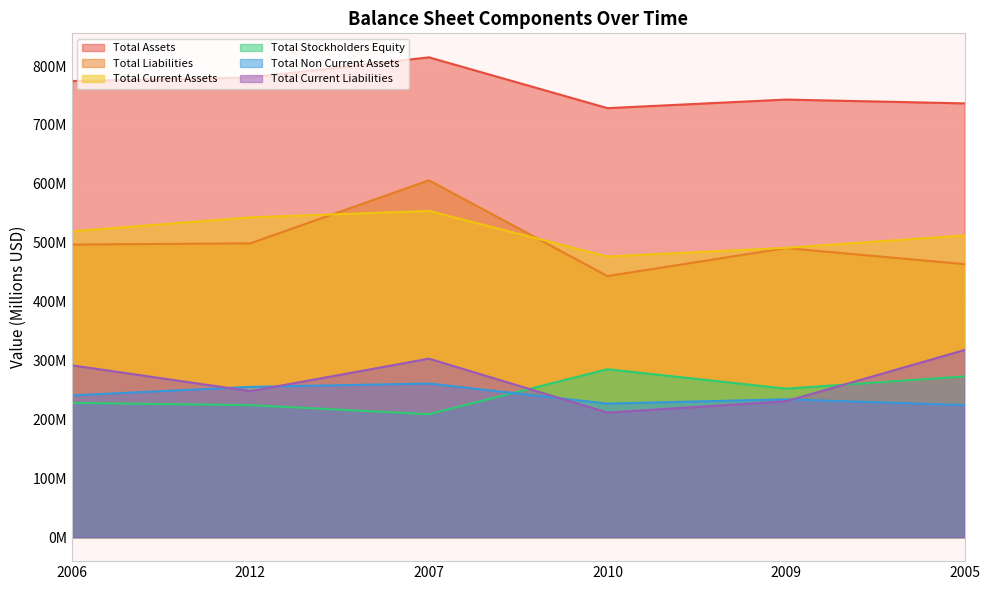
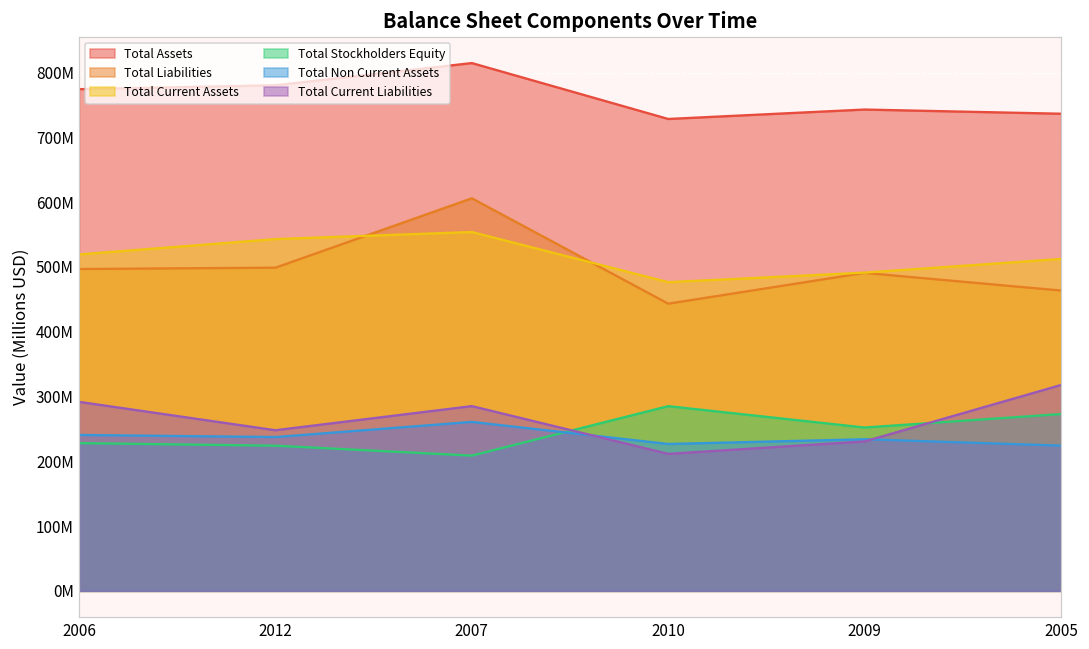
Total Non Current Assets, 2012: 260000000 -> 240000000
Total Current Liabilities, 2007: 300000000 -> 290000000
